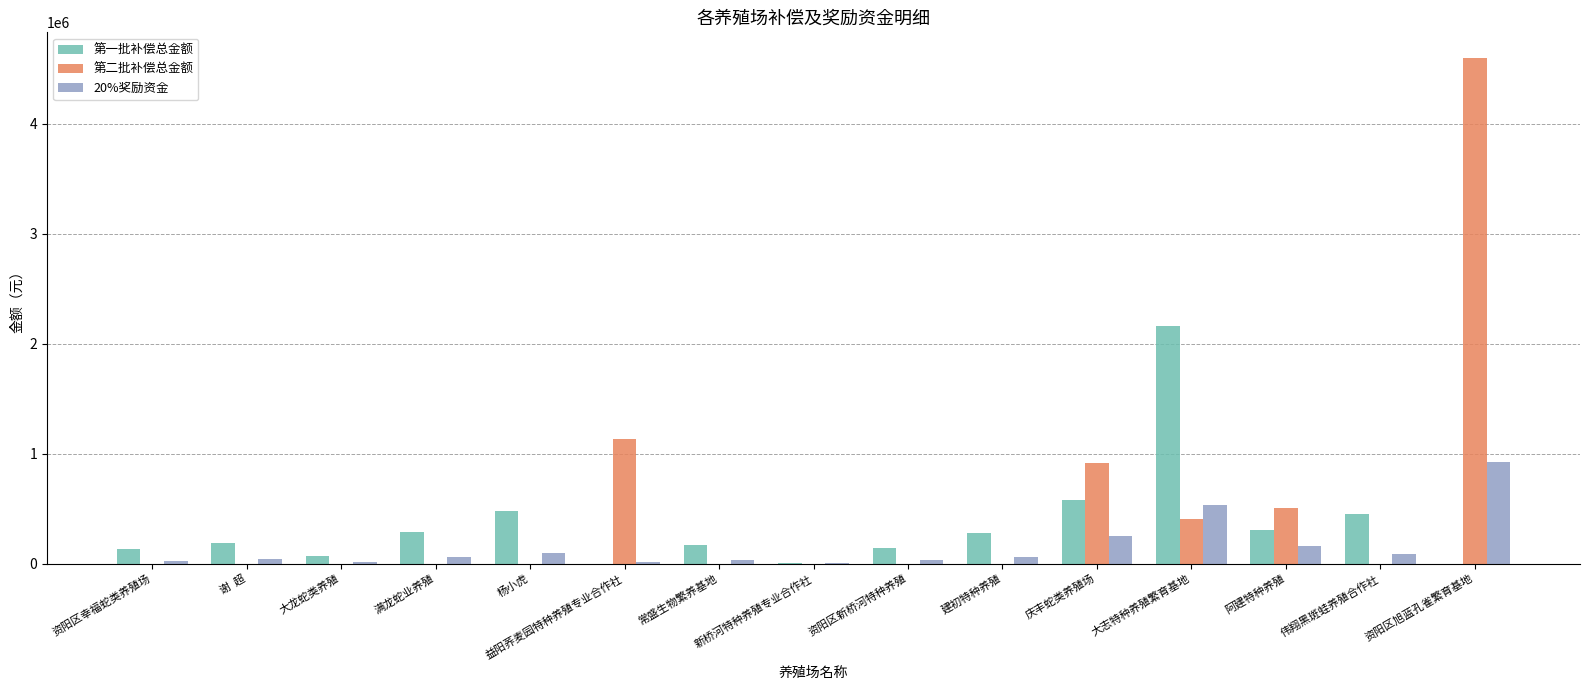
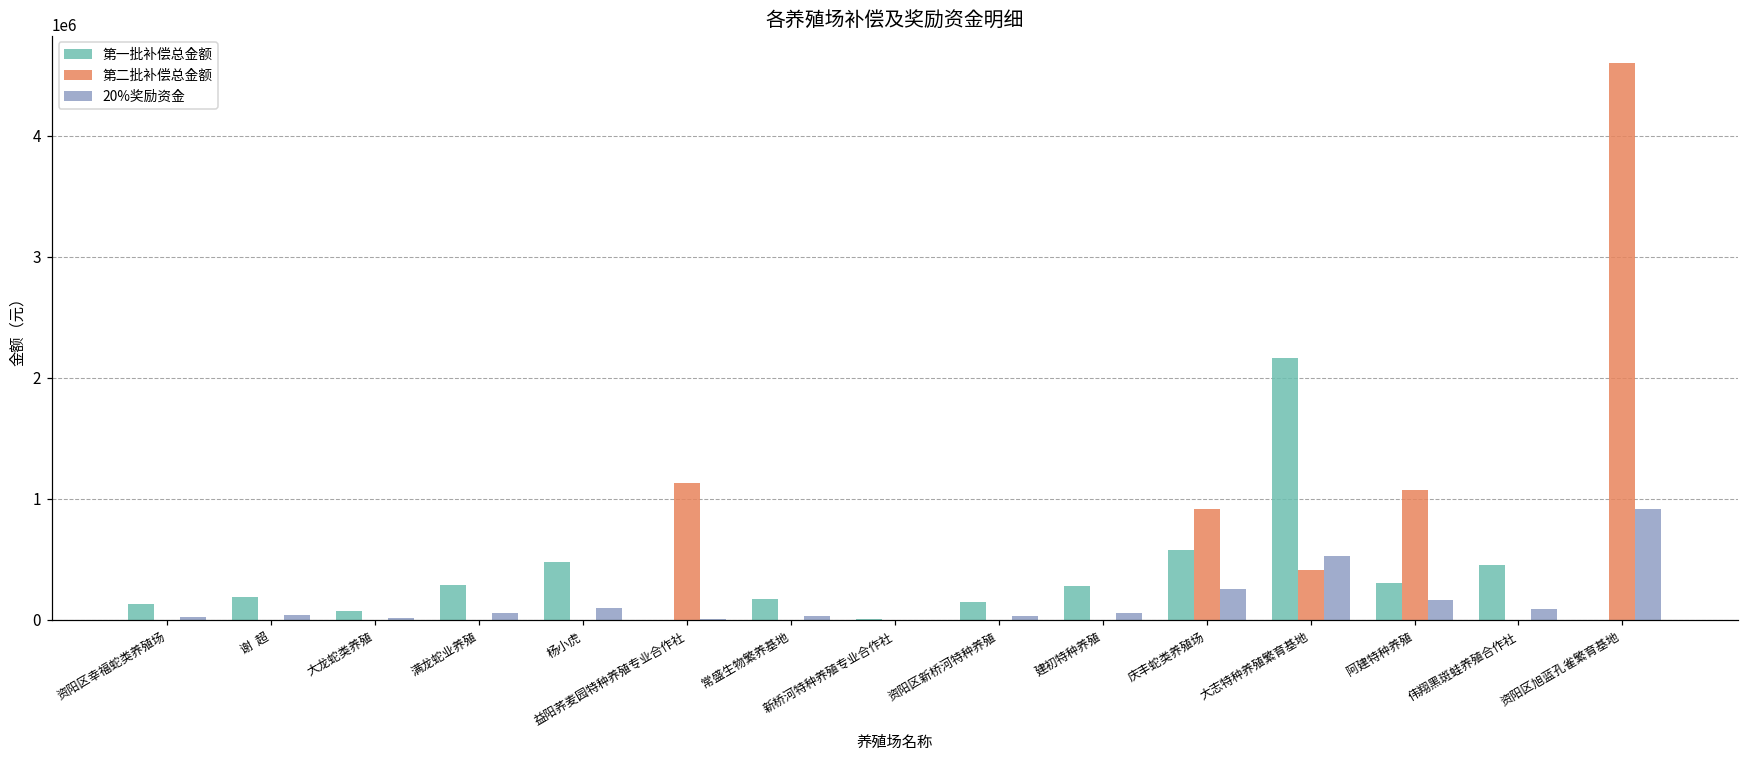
第二批补偿总金额, 阿建特种养殖: 500000 -> 1070000
